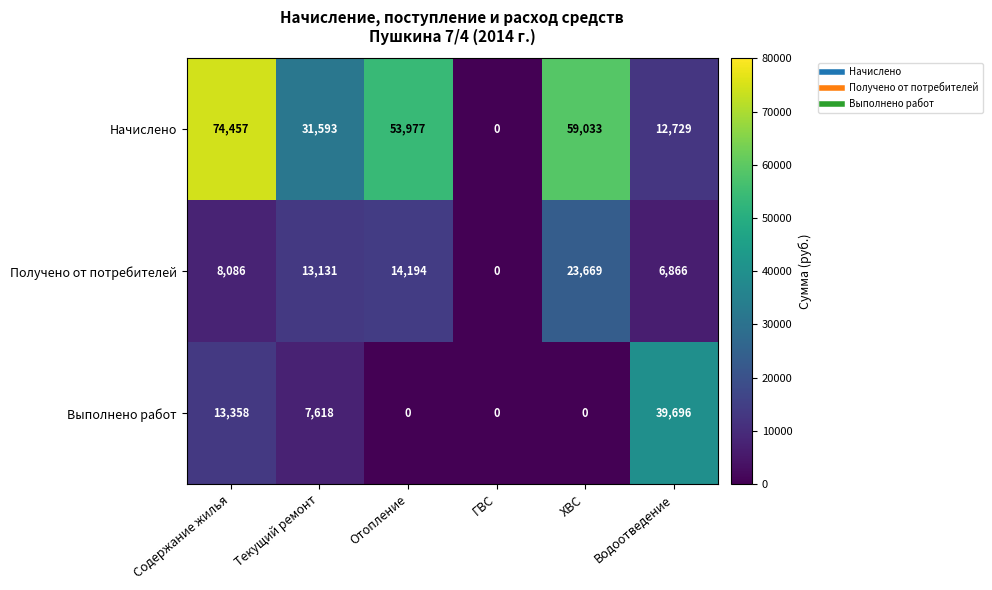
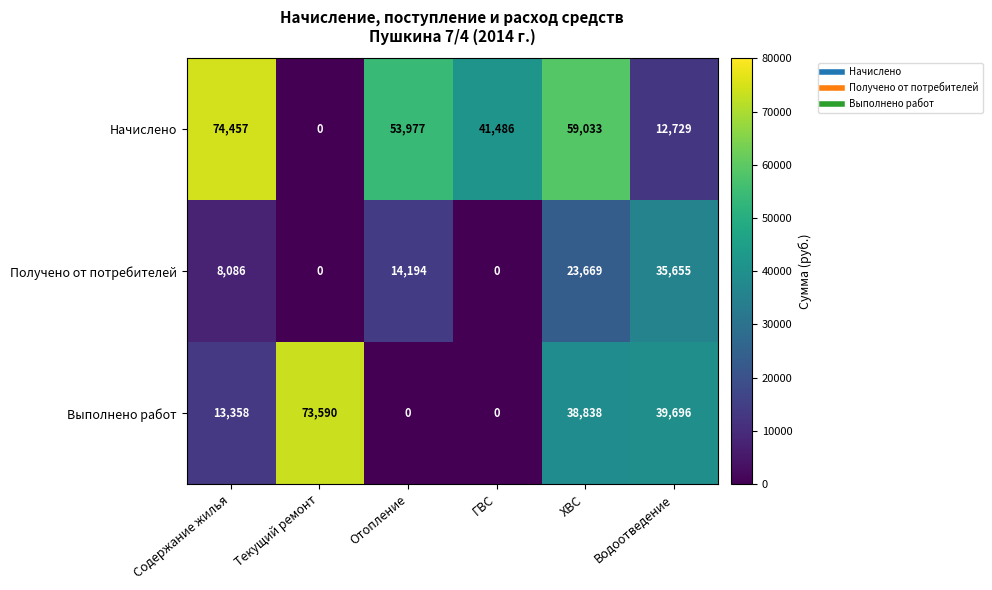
Начислено, Текущий ремонт: 31,593 -> 0
Начислено, ГВС: 0 -> 41,486
Получено от потребителей, Текущий ремонт: 13,131 -> 0
Получено от потребителей, Водоотведение: 6,866 -> 35,655
Выполнено работ, Текущий ремонт: 7,618 -> 73,590
Выполнено работ, ХВС: 0 -> 38,838
